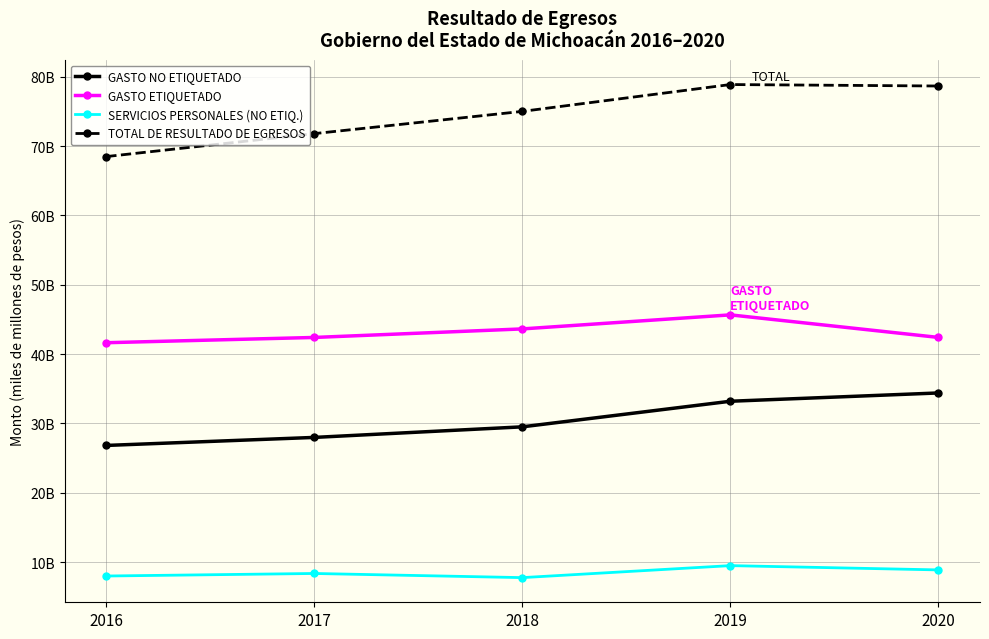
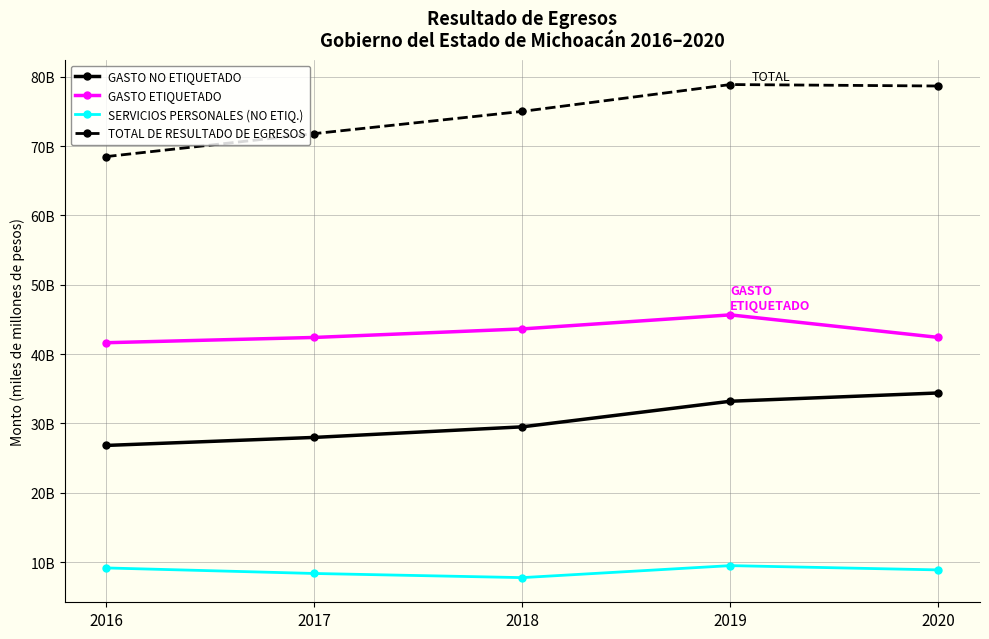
SERVICIOS PERSONALES (NO ETIQ.), 2016: 8000000000 -> 9000000000
